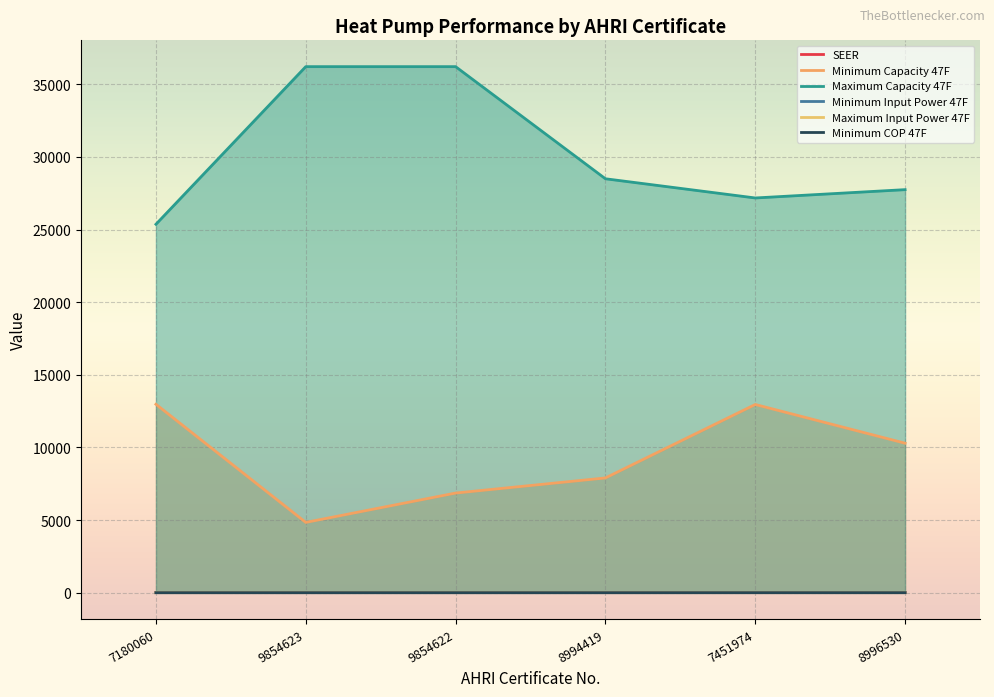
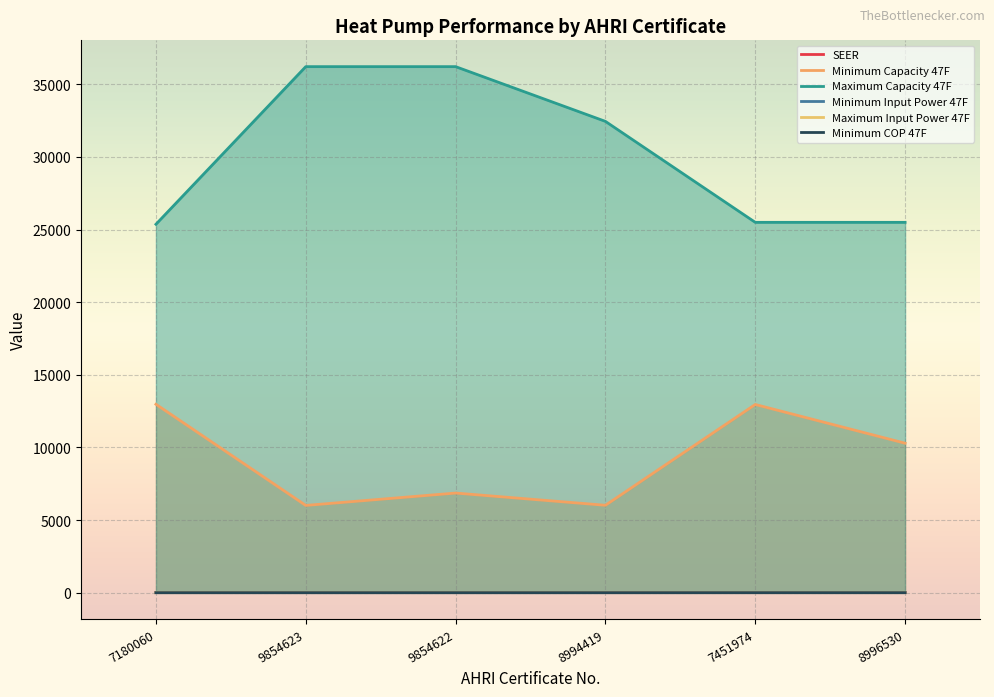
Minimum Capacity 47F, 9854623: 4800 -> 6000
Minimum Capacity 47F, 8994419: 7900 -> 6000
Maximum Capacity 47F, 8994419: 28500 -> 32500
Maximum Capacity 47F, 7451974: 27200 -> 25500
Maximum Capacity 47F, 8996530: 27800 -> 25500
